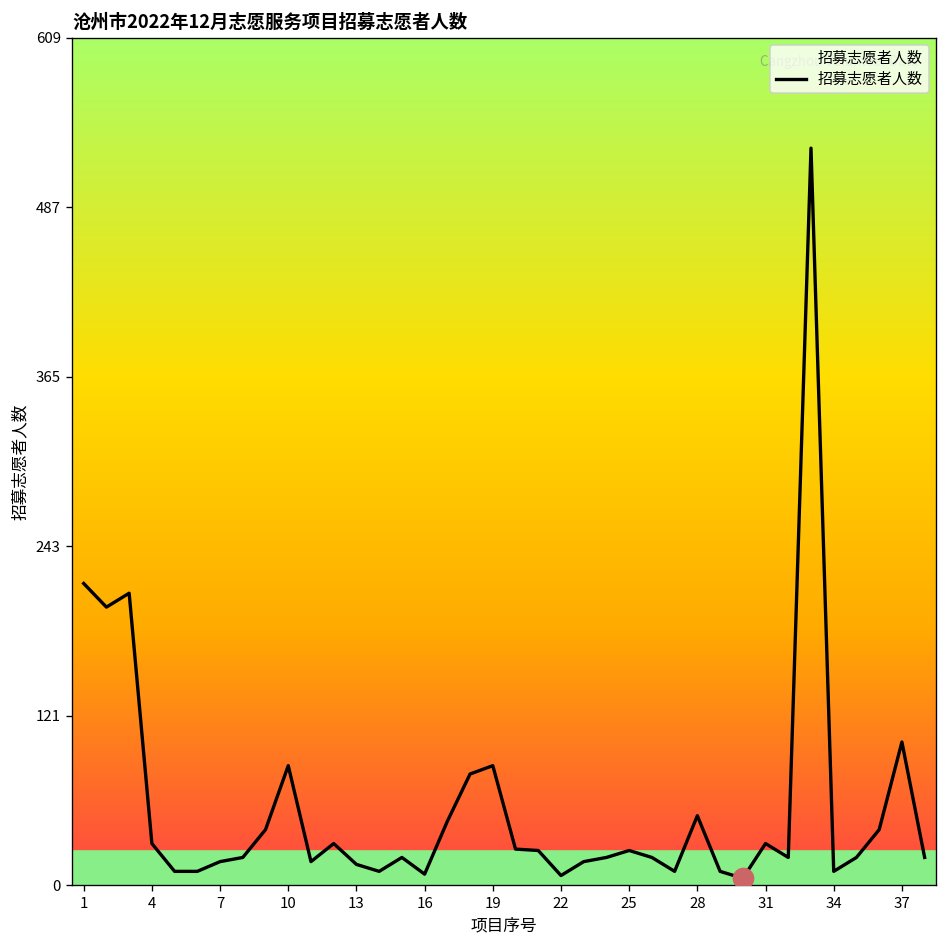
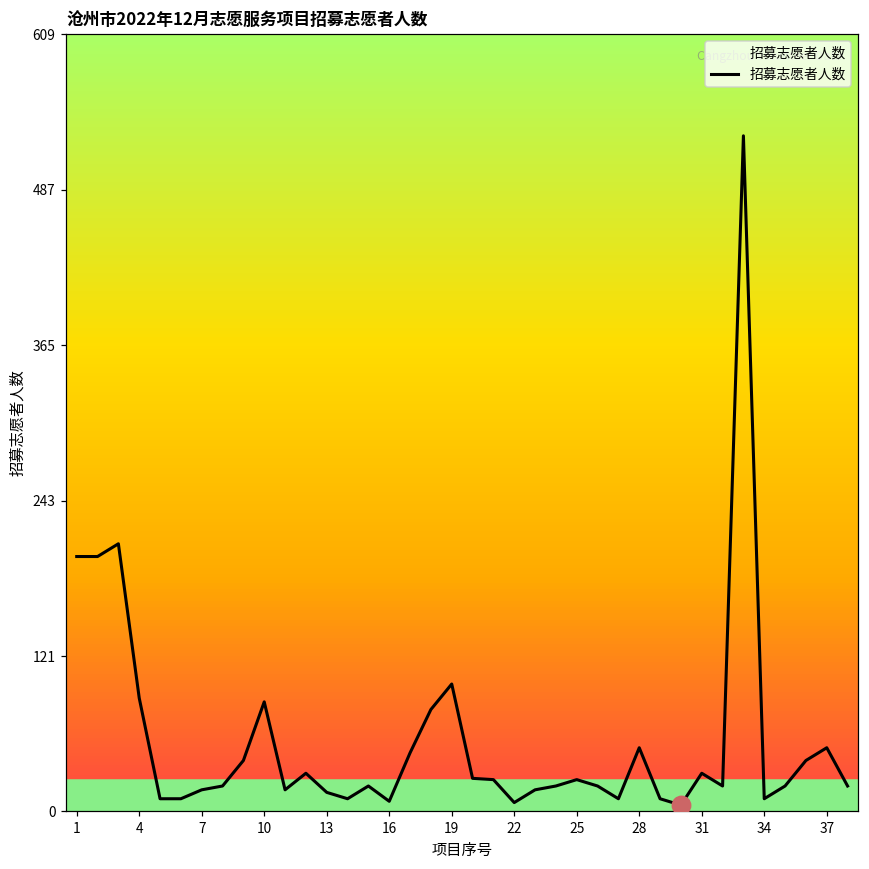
招募志愿者人数, 1: 217 -> 200
招募志愿者人数, 4: 30 -> 89
招募志愿者人数, 19: 86 -> 100
招募志愿者人数, 37: 103 -> 50
